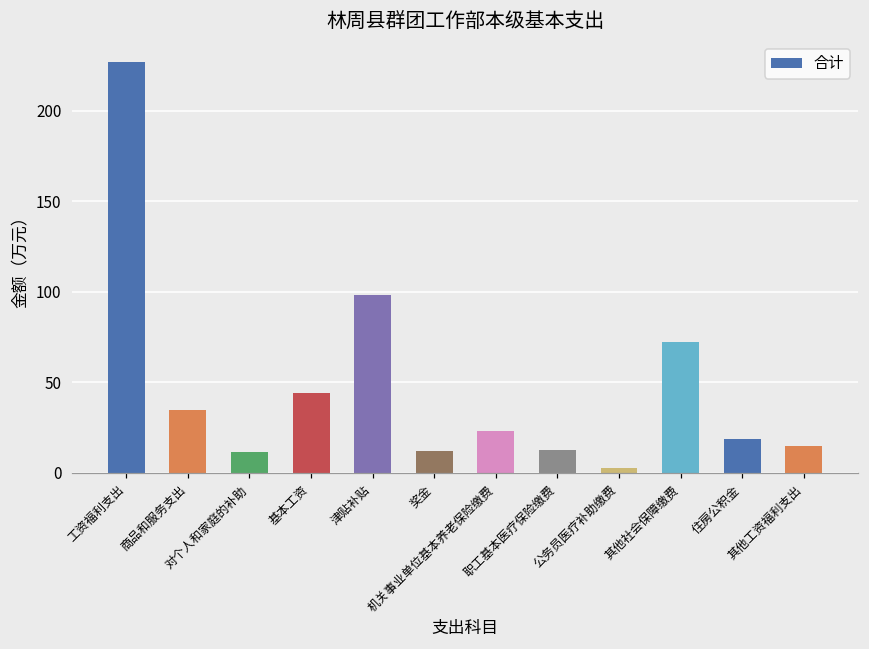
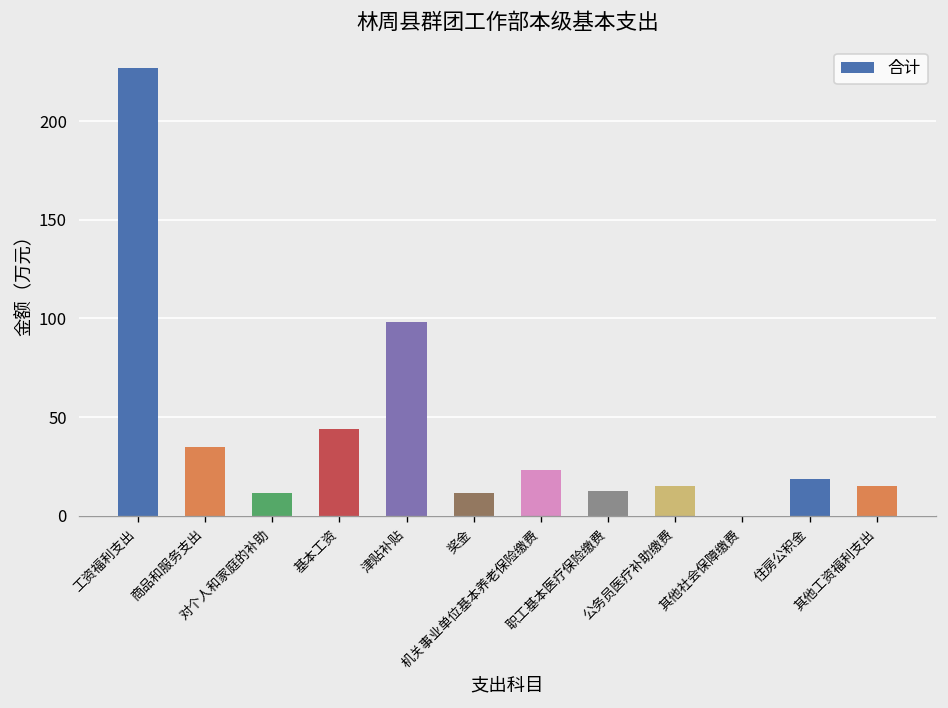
公务员医疗补助缴费: 3 -> 15
其他社会保障缴费: 72 -> 0
